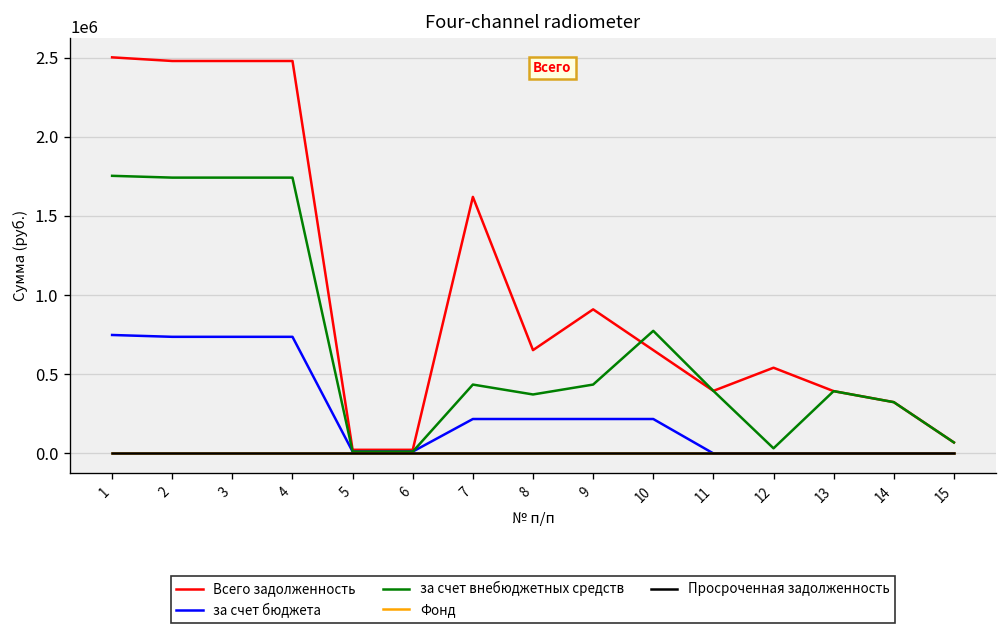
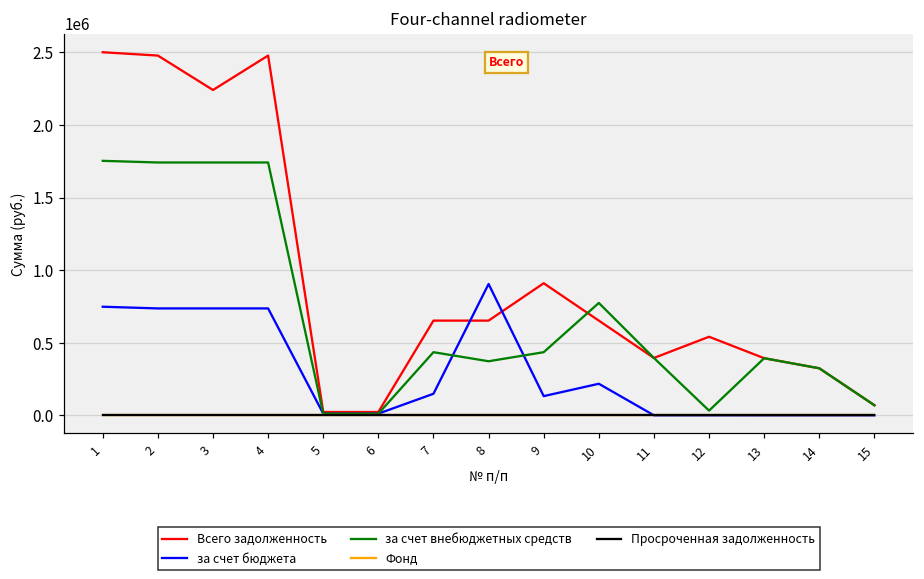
Всего задолженность, 3: 2480000 -> 2240000
Всего задолженность, 7: 1620000 -> 650000
за счет бюджета, 7: 220000 -> 150000
за счет бюджета, 8: 220000 -> 900000
за счет бюджета, 9: 220000 -> 130000
